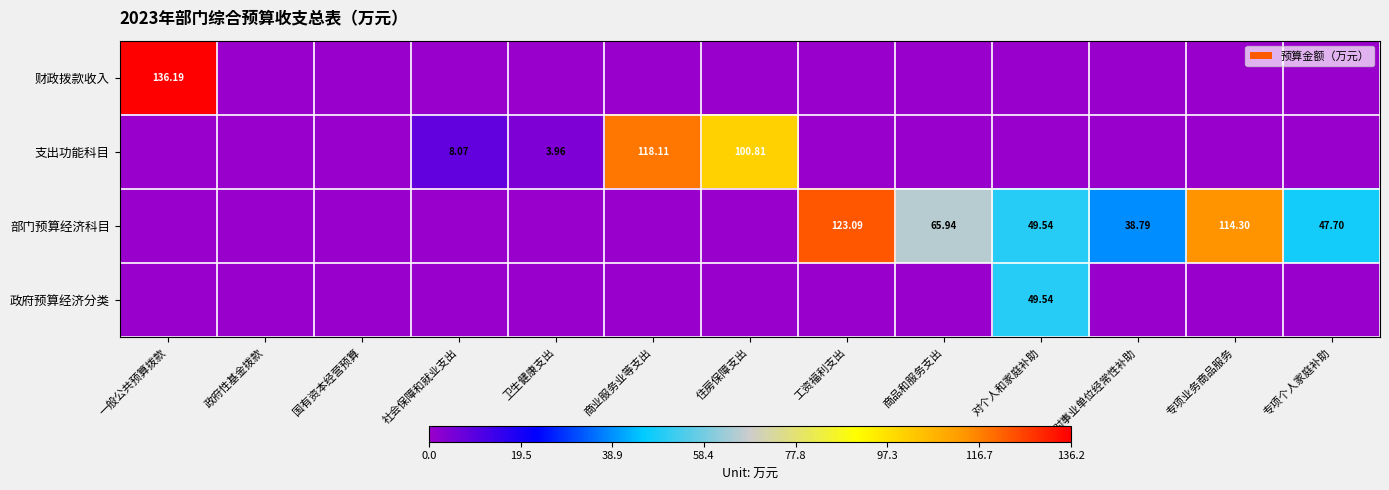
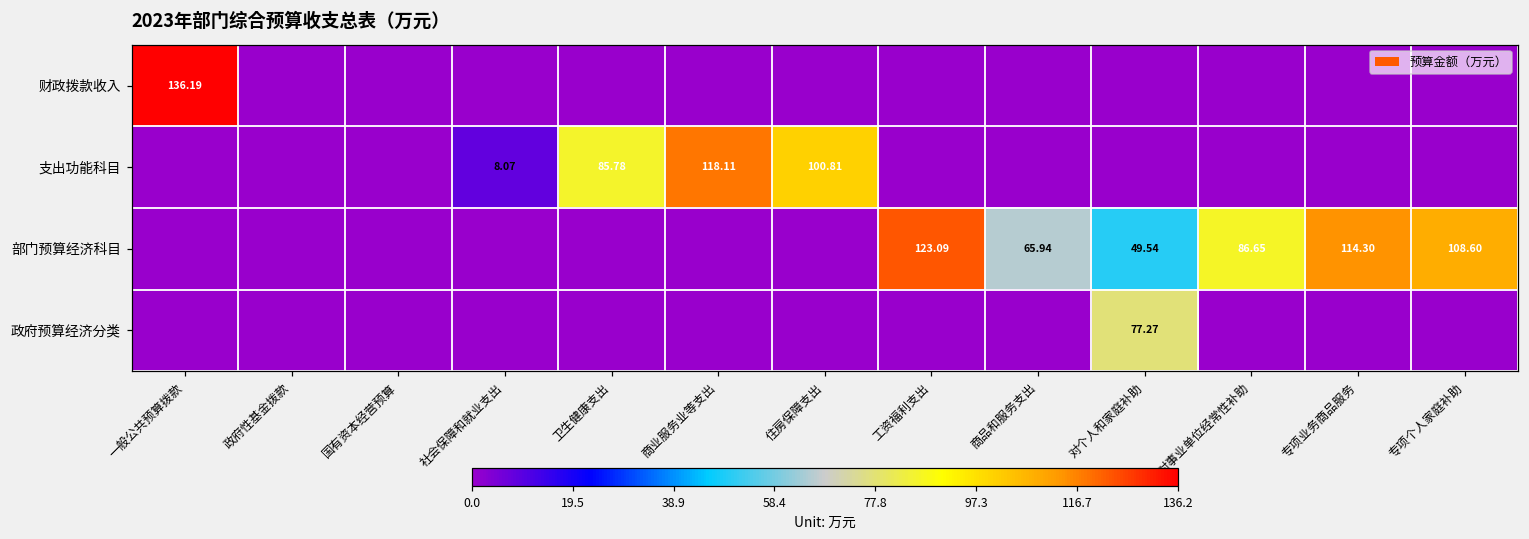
支出功能科目, 卫生健康支出: 3.96 -> 85.78
部门预算经济科目, 对事业单位经常性补助: 38.79 -> 86.65
部门预算经济科目, 专项个人家庭补助: 47.70 -> 108.60
政府预算经济分类, 对个人和家庭补助: 49.54 -> 77.27
